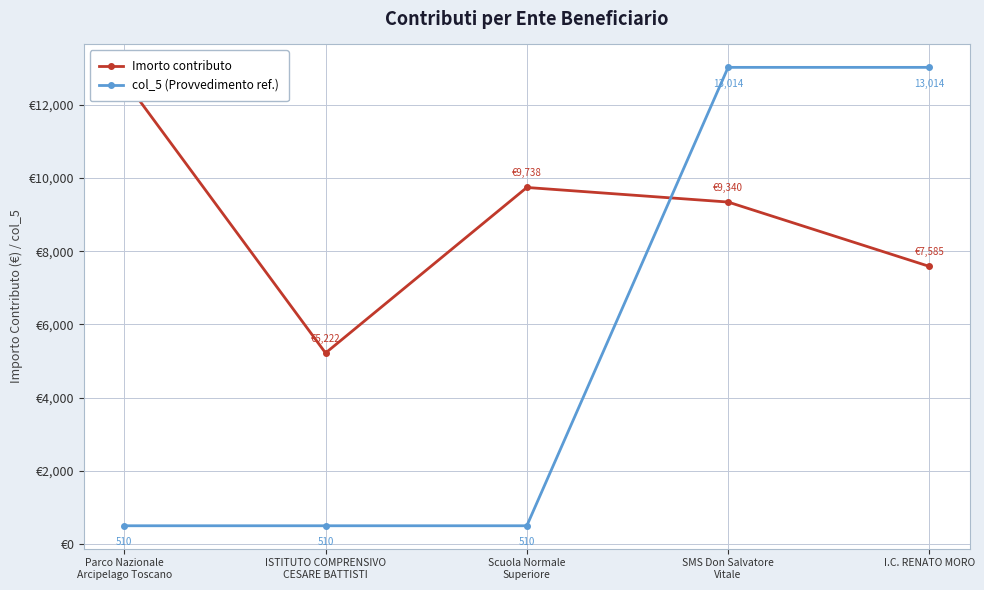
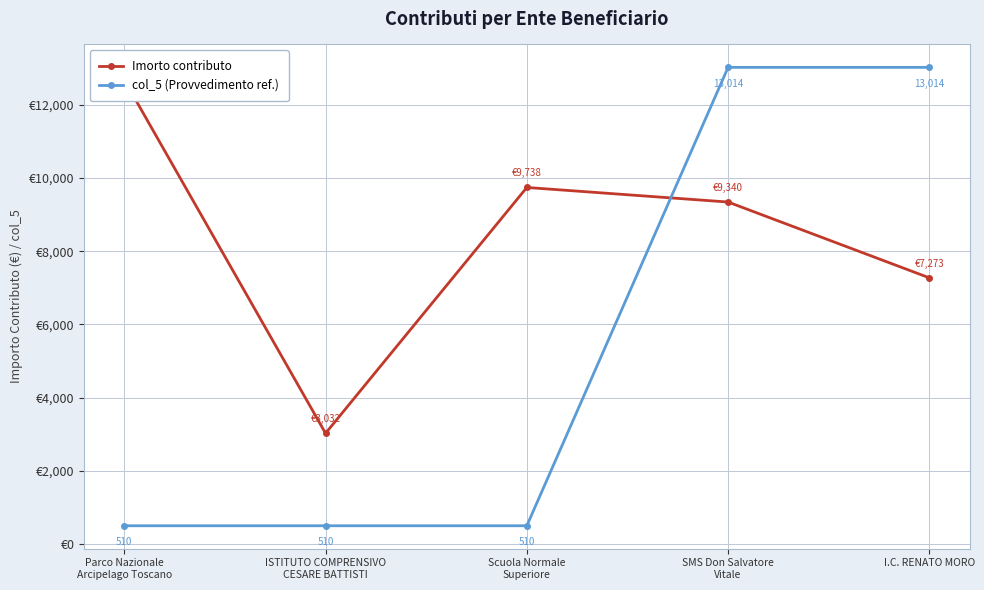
Imorto contributo, ISTITUTO COMPRENSIVO CESARE BATTISTI: €5,222 -> €3,032
Imorto contributo, I.C. RENATO MORO: €7,585 -> €7,273
